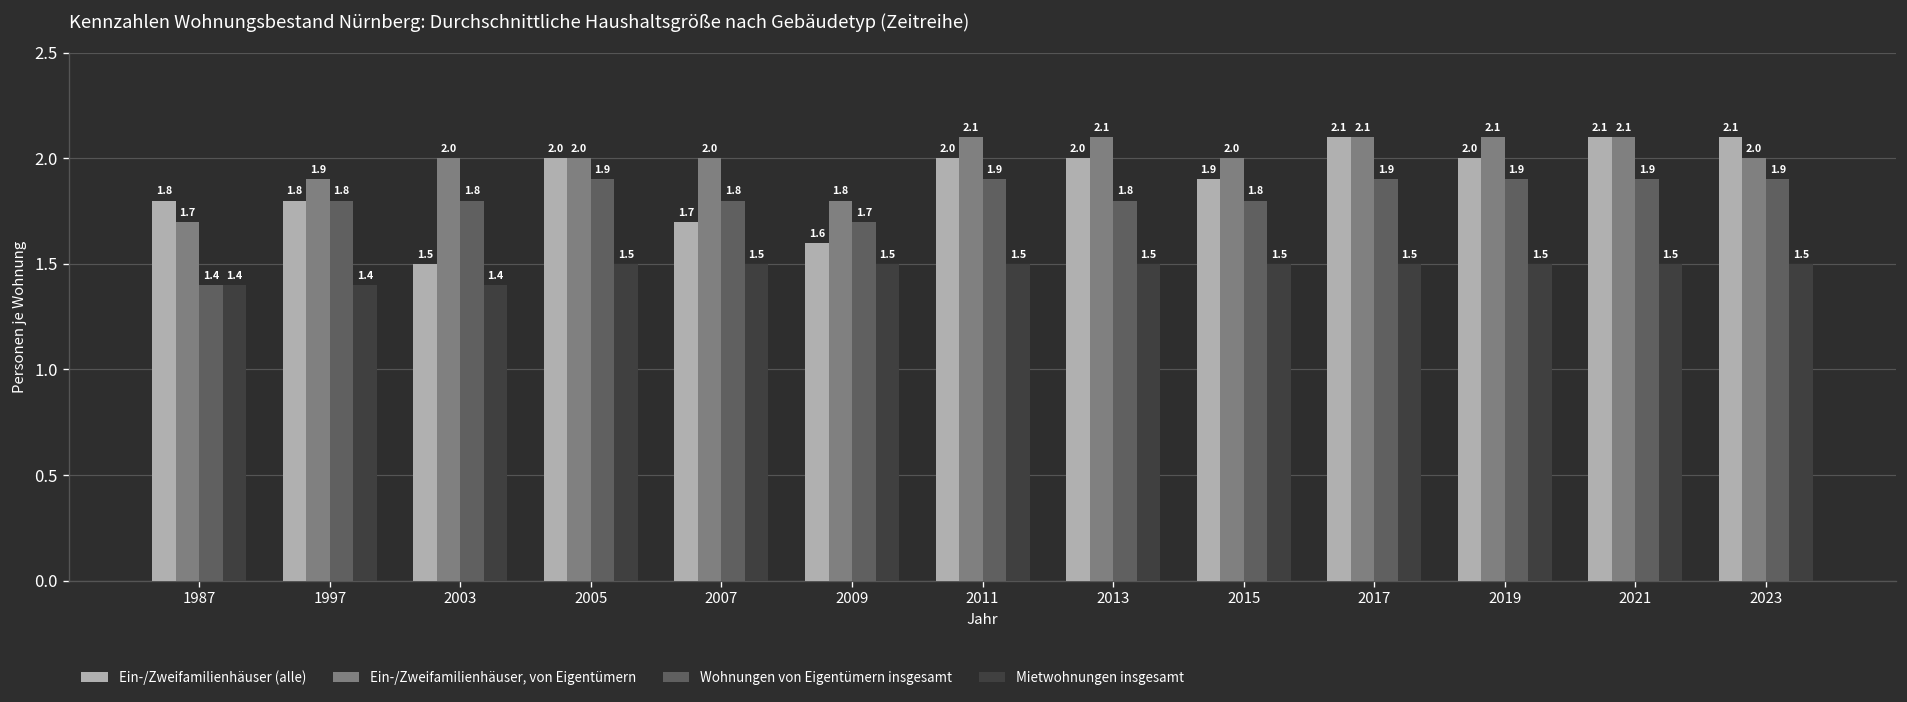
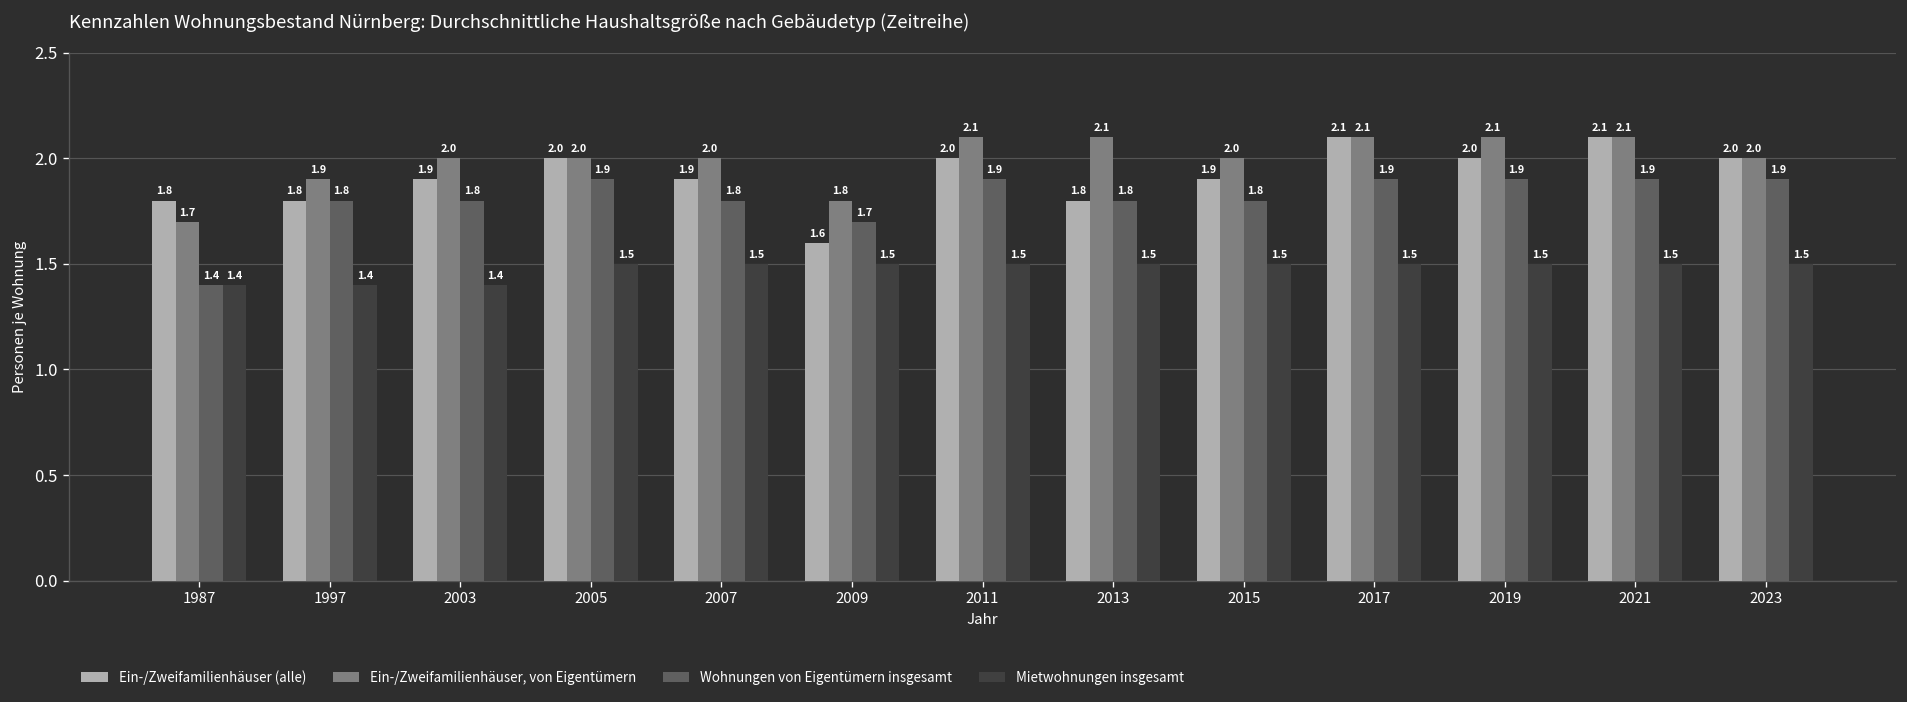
Ein-/Zweifamilienhäuser (alle), 2003: 1.5 -> 1.9
Ein-/Zweifamilienhäuser (alle), 2007: 1.7 -> 1.9
Ein-/Zweifamilienhäuser (alle), 2013: 2.0 -> 1.8
Ein-/Zweifamilienhäuser (alle), 2023: 2.1 -> 2.0
